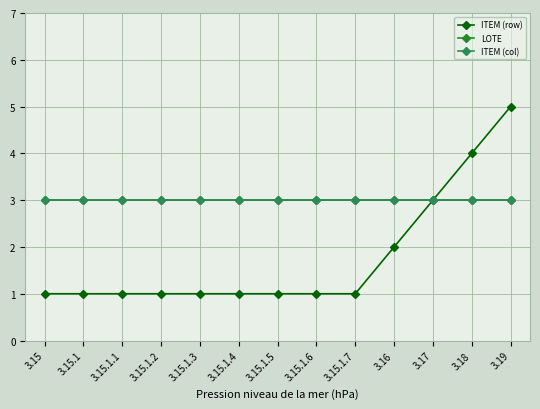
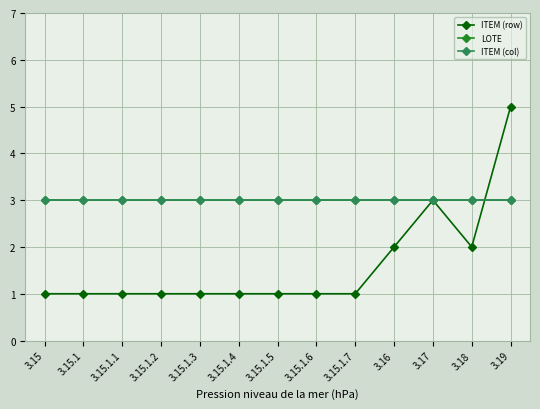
ITEM (row), 3.18: 4 -> 2
